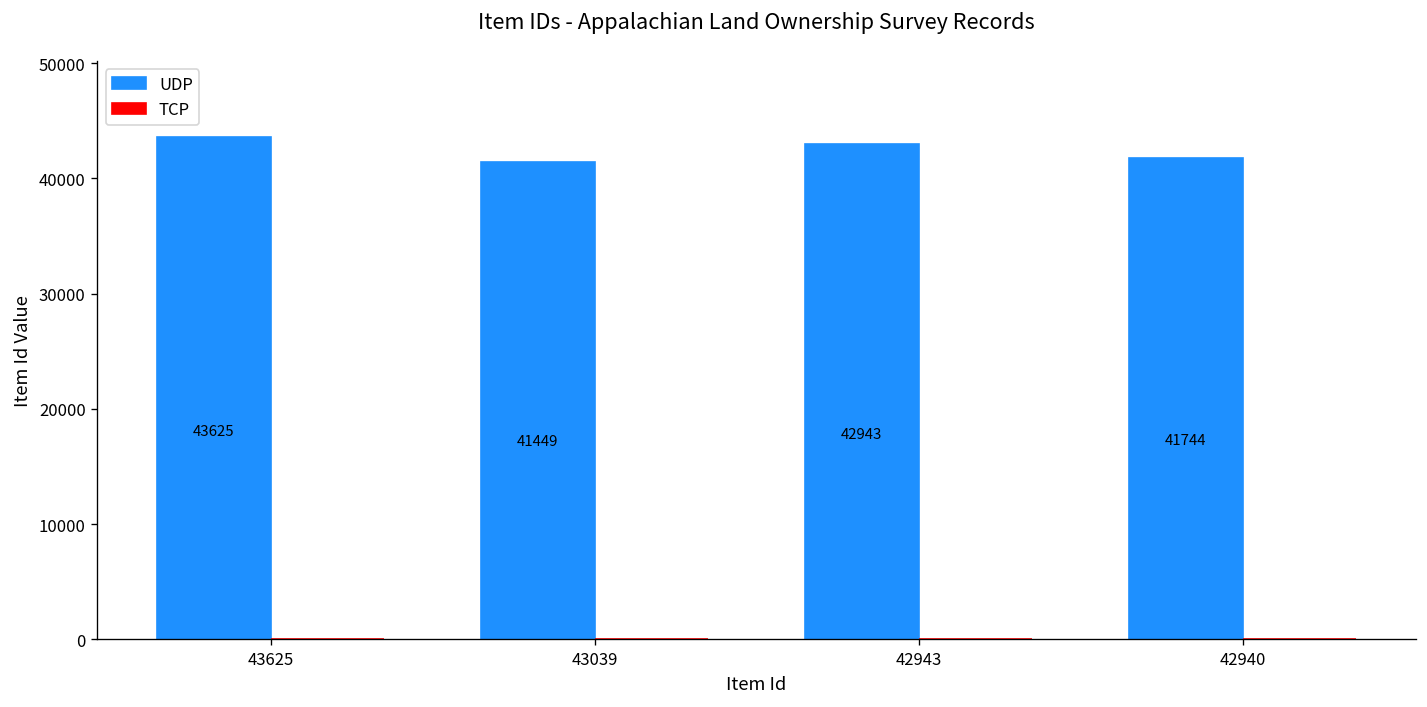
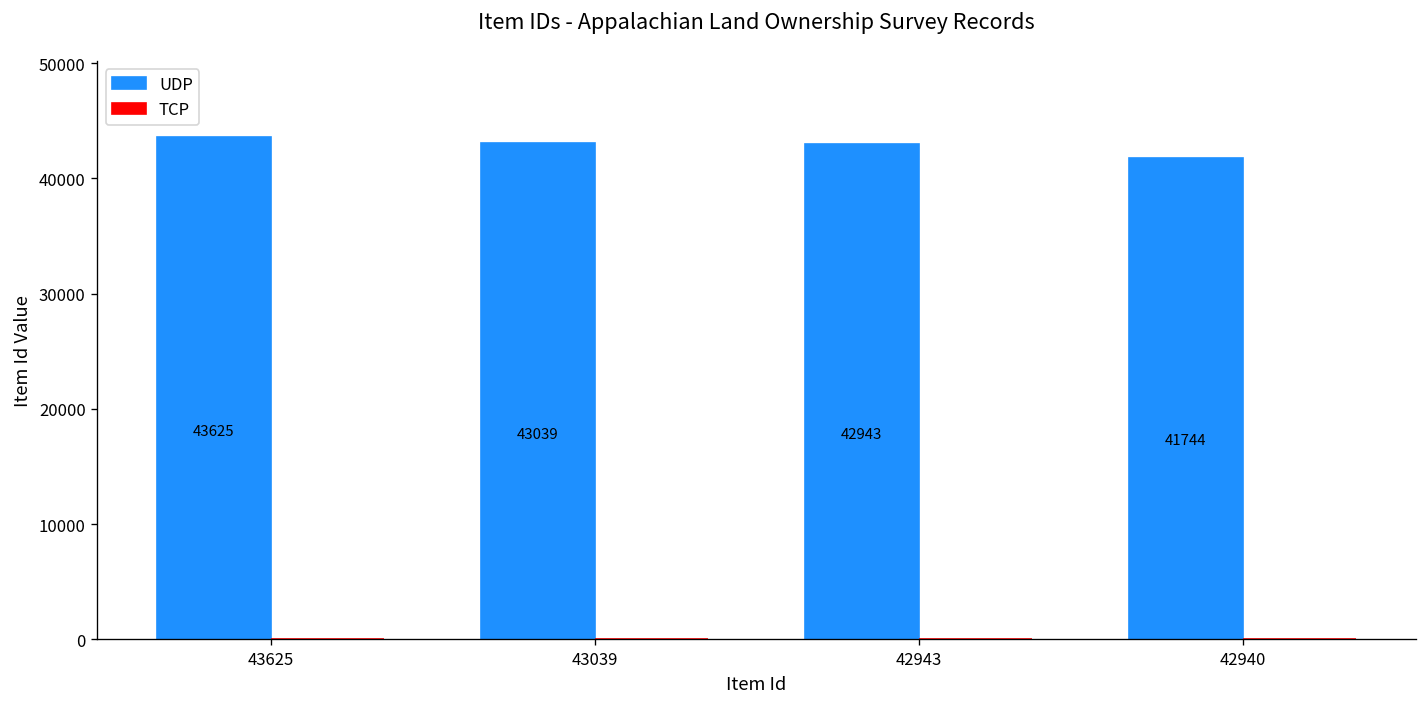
UDP, 43039: 41449 -> 43039
